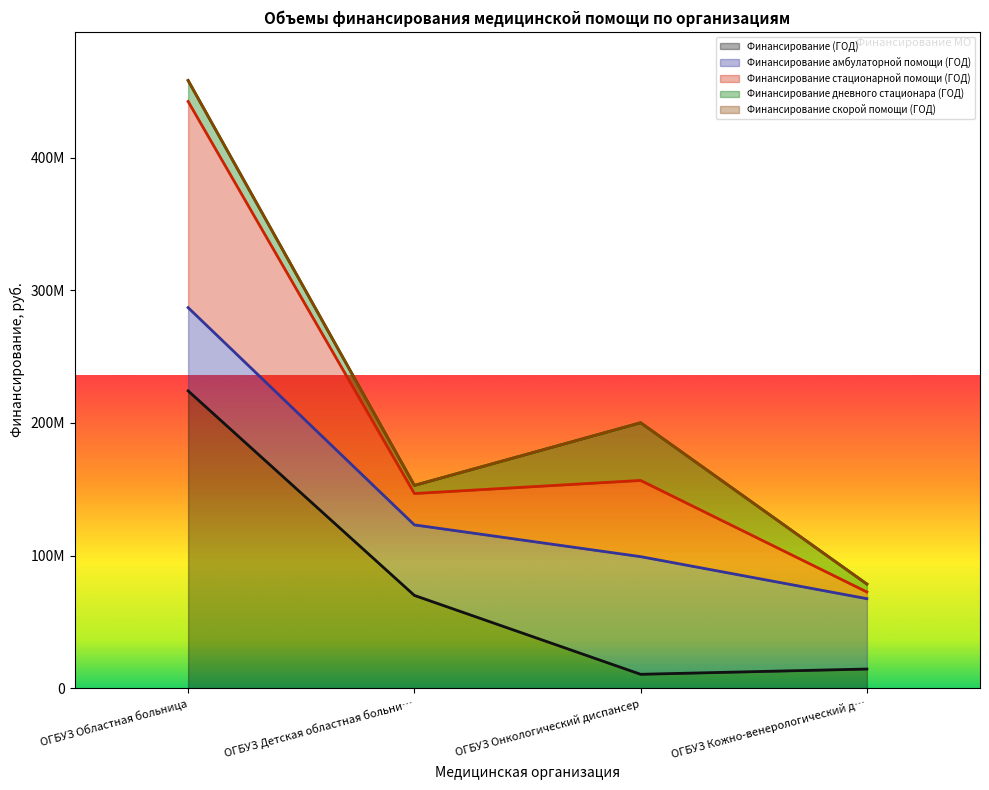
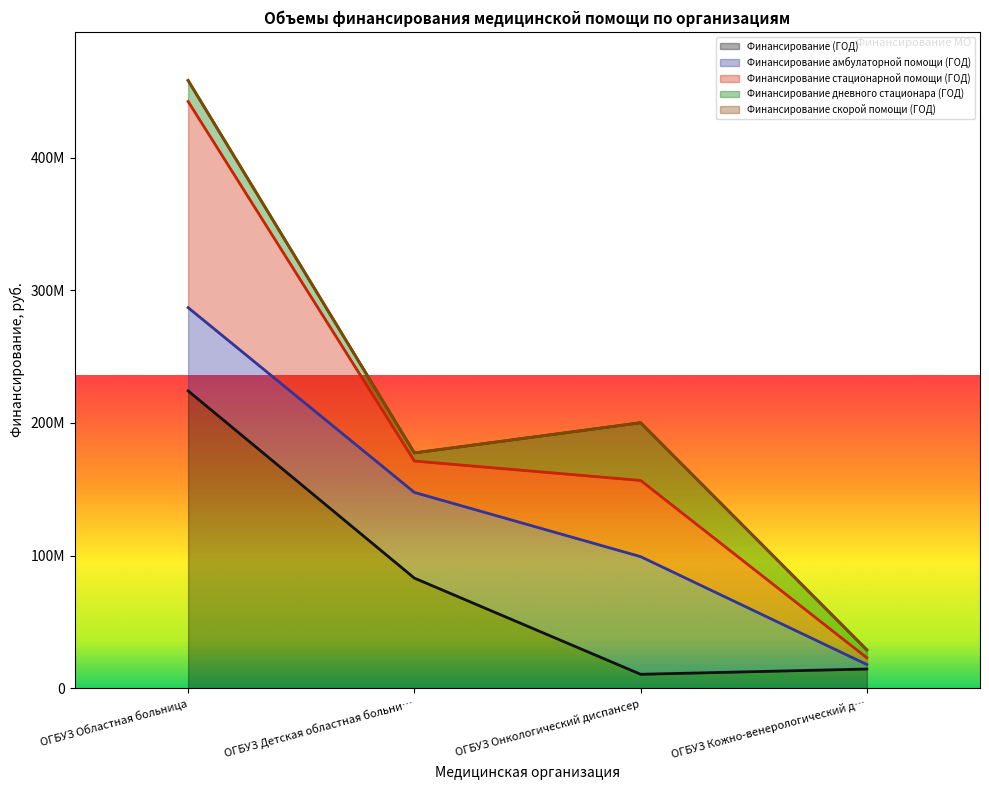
Финансирование (ГОД), ОГБУЗ Детская областная больни…: 70000000 -> 83000000
Финансирование амбулаторной помощи (ГОД), ОГБУЗ Детская областная больни…: 53000000 -> 65000000
Финансирование амбулаторной помощи (ГОД), ОГБУЗ Кожно-венерологический д…: 53000000 -> 3000000
